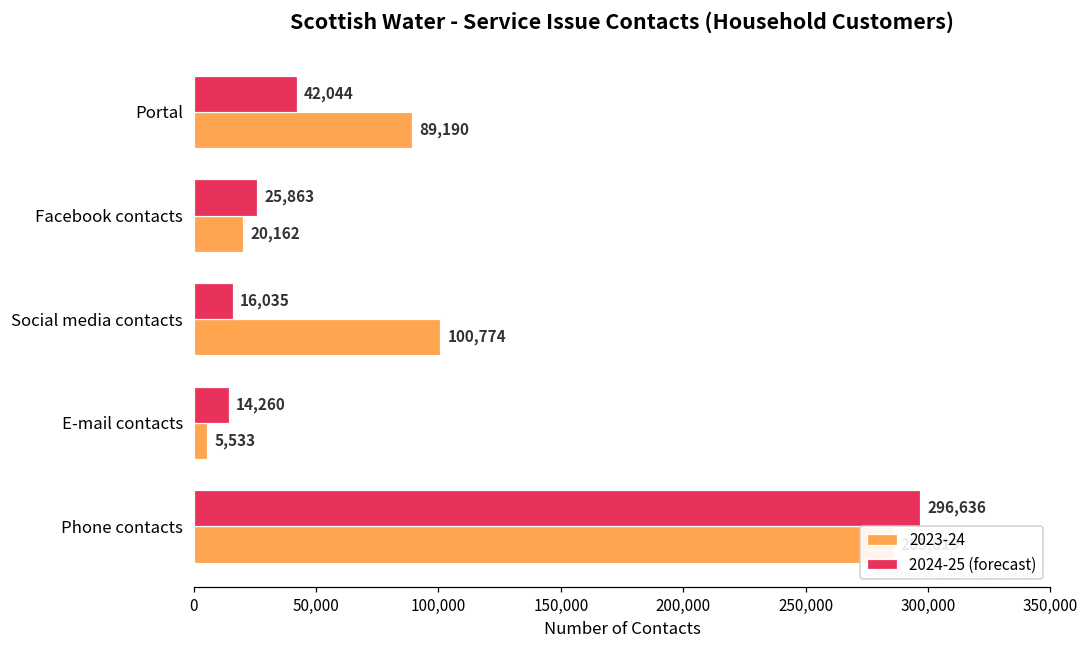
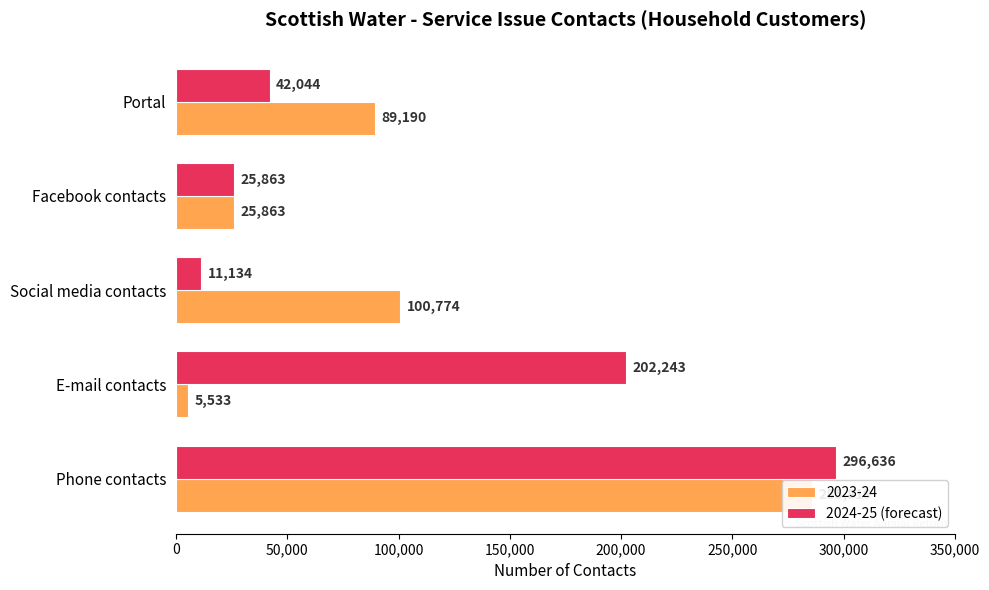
2023-24, Facebook contacts: 20,162 -> 25,863
2024-25 (forecast), Social media contacts: 16,035 -> 11,134
2024-25 (forecast), E-mail contacts: 14,260 -> 202,243
